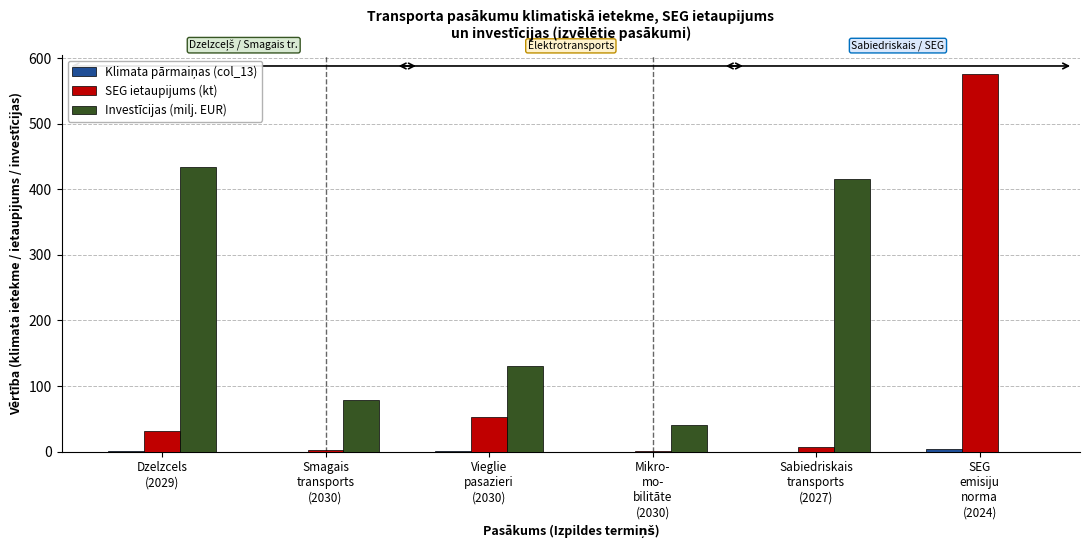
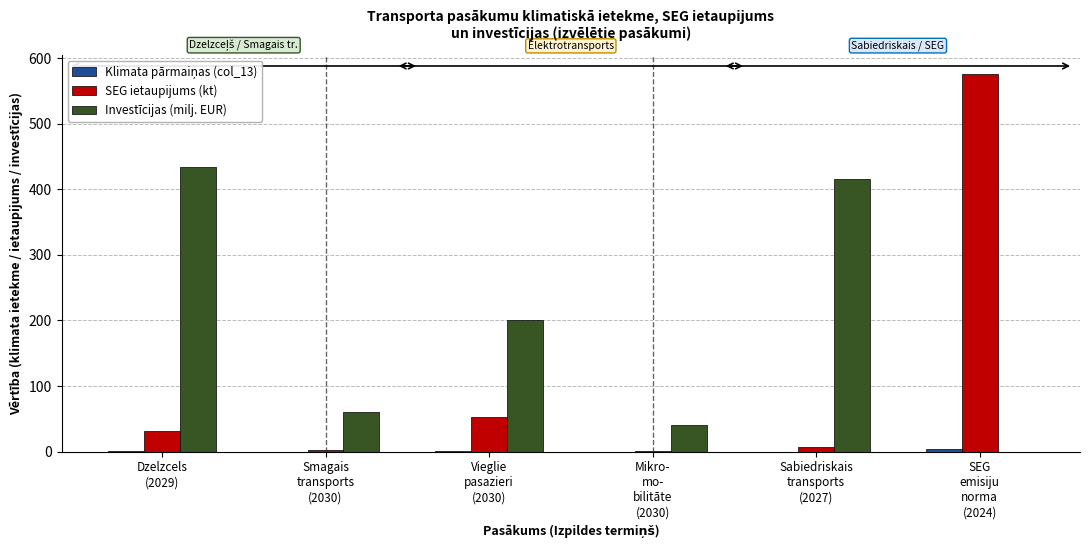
Investīcijas (milj. EUR), Smagais transports (2030): 80 -> 60
Investīcijas (milj. EUR), Vieglie pasazieri (2030): 130 -> 200
